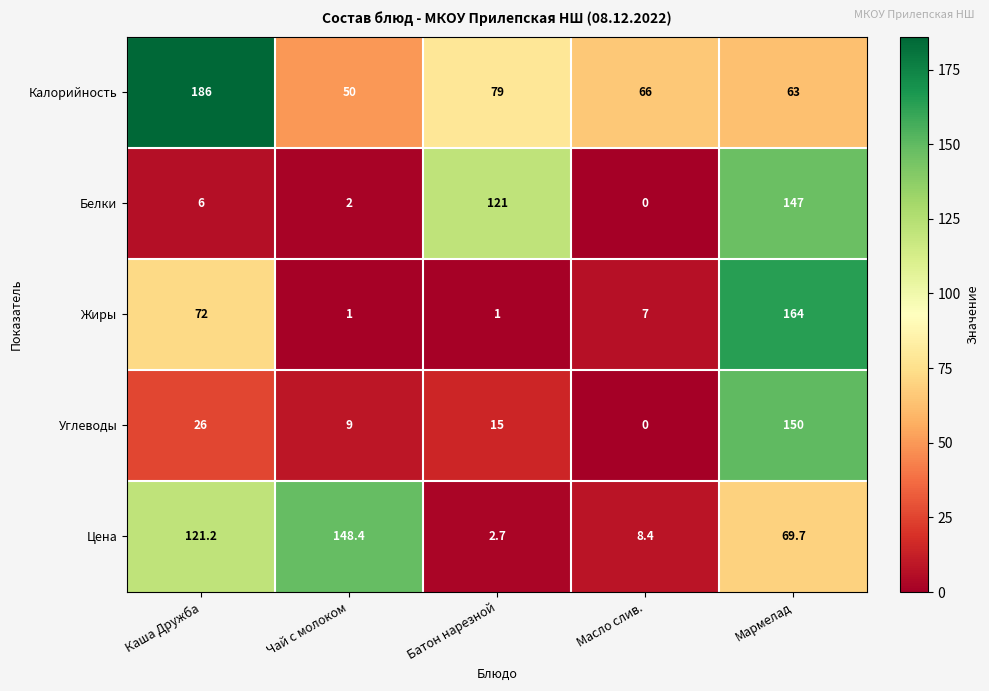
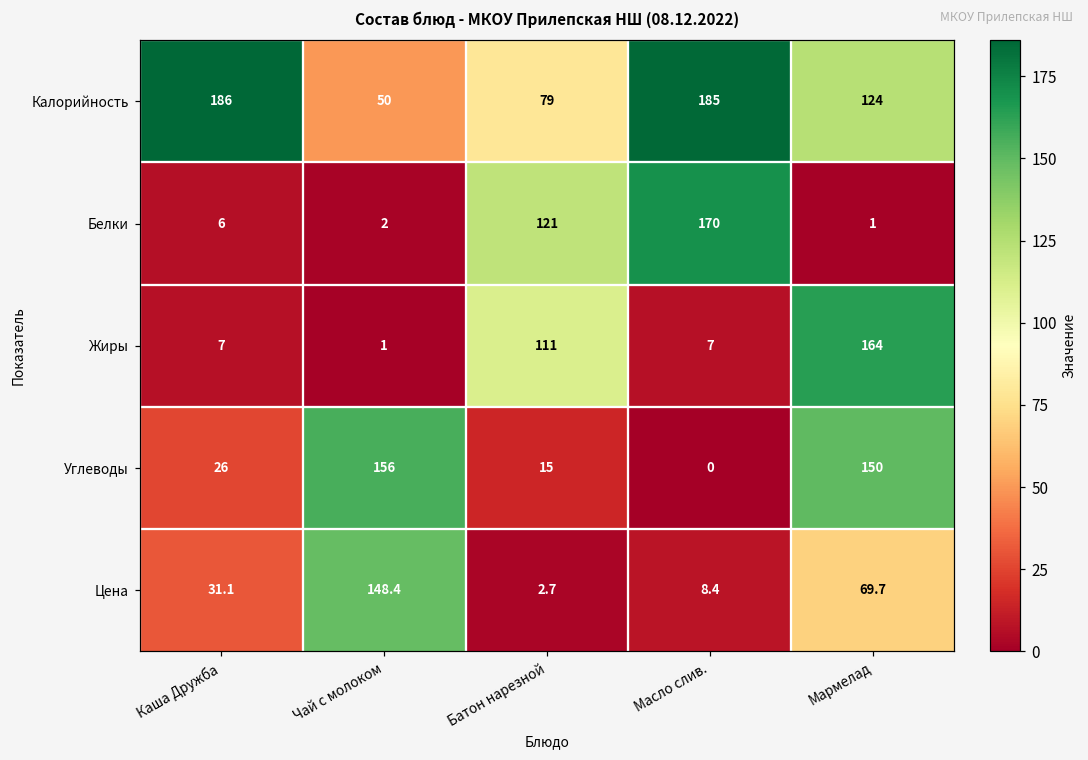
Калорийность, Масло слив.: 66 -> 185
Калорийность, Мармелад: 63 -> 124
Белки, Масло слив.: 0 -> 170
Белки, Мармелад: 147 -> 1
Жиры, Каша Дружба: 72 -> 7
Жиры, Батон нарезной: 1 -> 111
Углеводы, Чай с молоком: 9 -> 156
Цена, Каша Дружба: 121.2 -> 31.1
